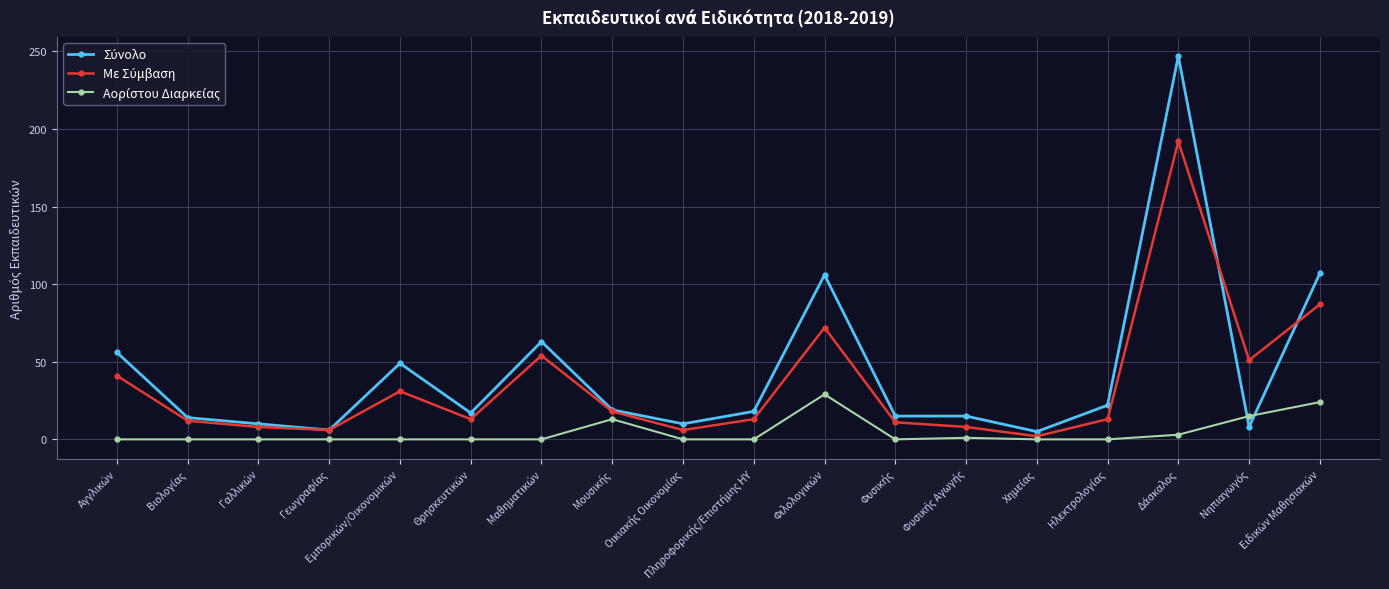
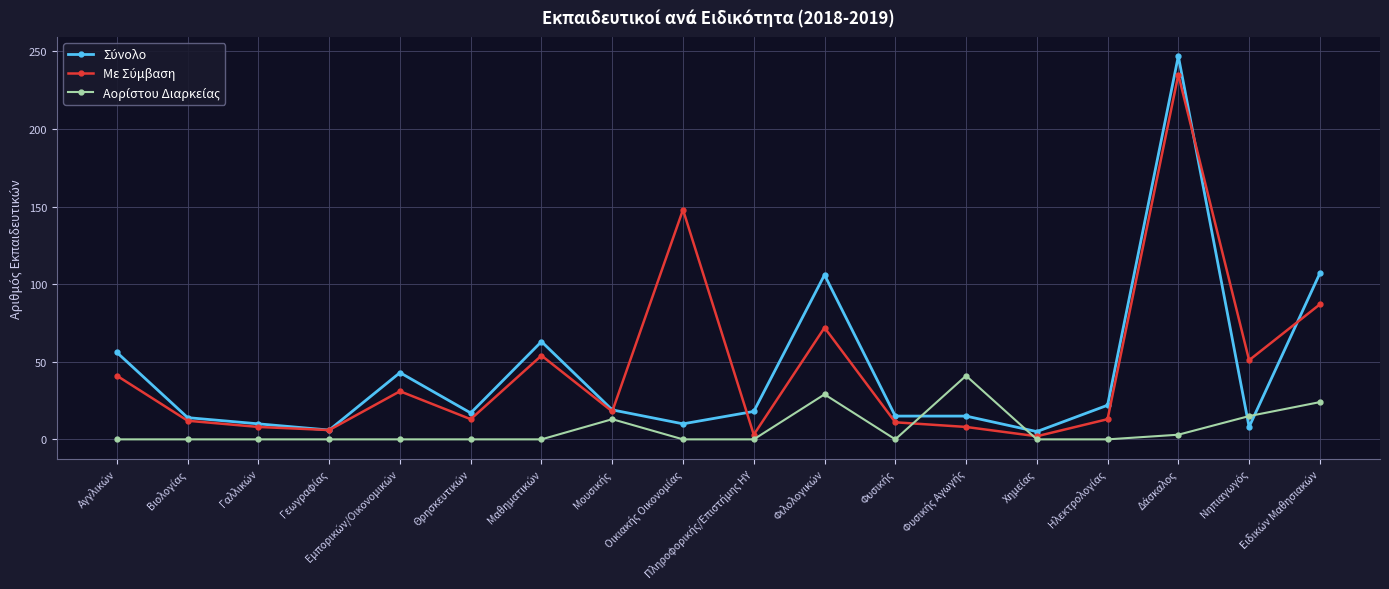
Σύνολο, Εμπορικών/Οικονομικών: 49 -> 43
Με Σύμβαση, Οικιακής Οικονομίας: 6 -> 148
Με Σύμβαση, Πληροφορικής/Επιστήμης ΗΥ: 13 -> 3
Αορίστου Διαρκείας, Φυσικής Αγωγής: 1 -> 41
Με Σύμβαση, Δάσκαλος: 192 -> 235
